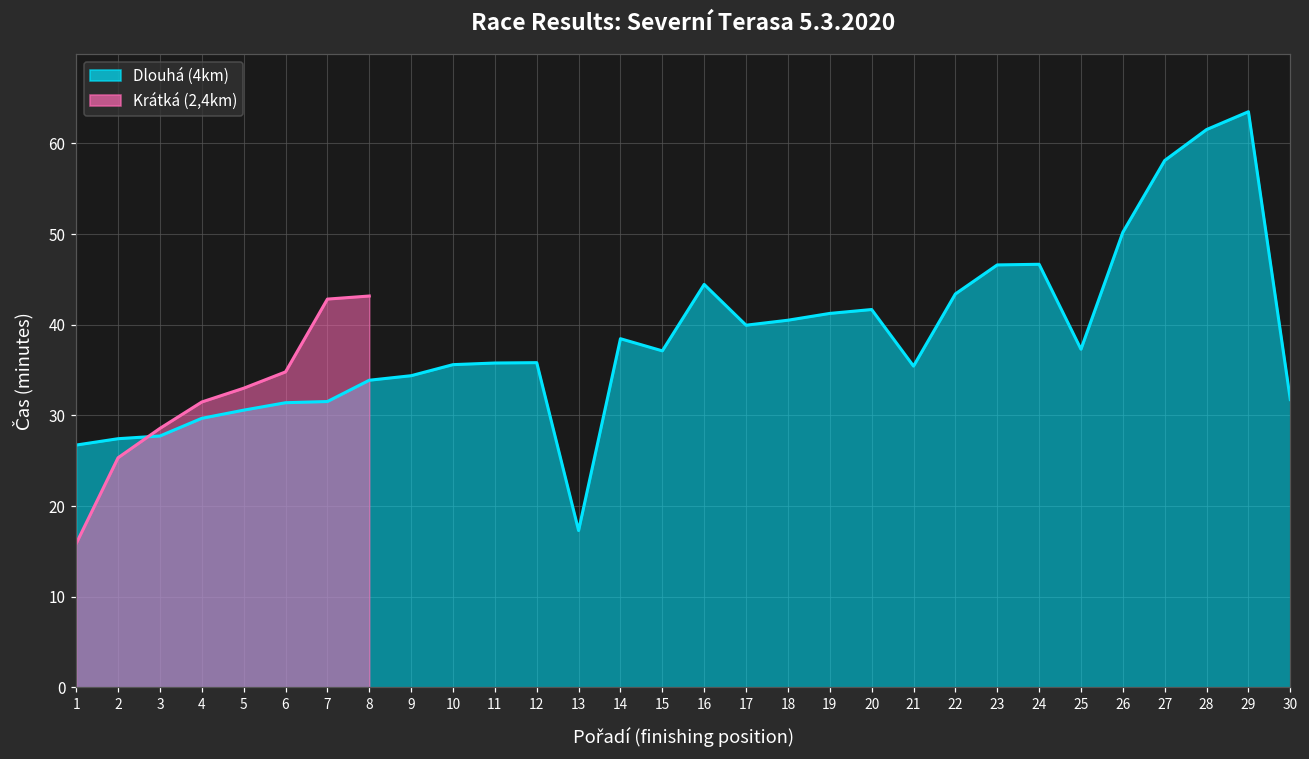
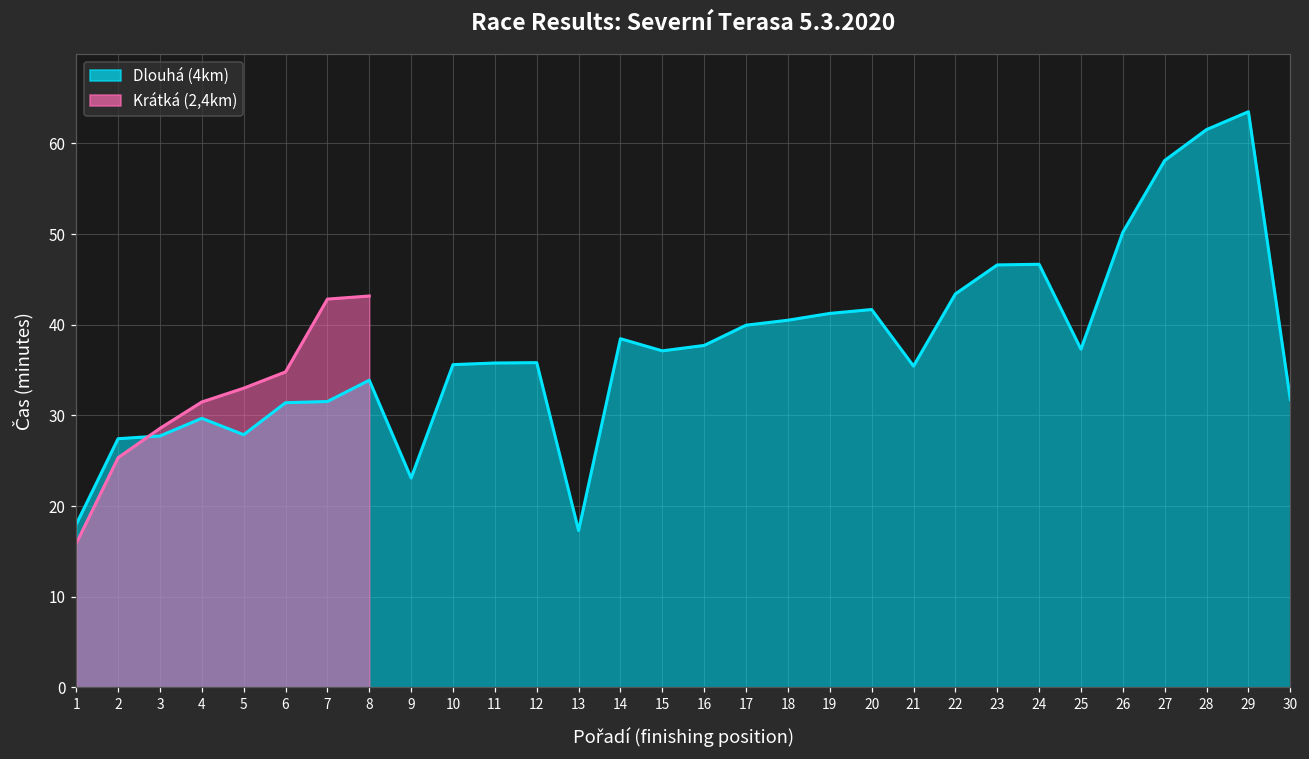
Dlouhá (4km), 1: 27 -> 18
Dlouhá (4km), 5: 31 -> 28
Dlouhá (4km), 9: 34 -> 23
Dlouhá (4km), 16: 44 -> 38
